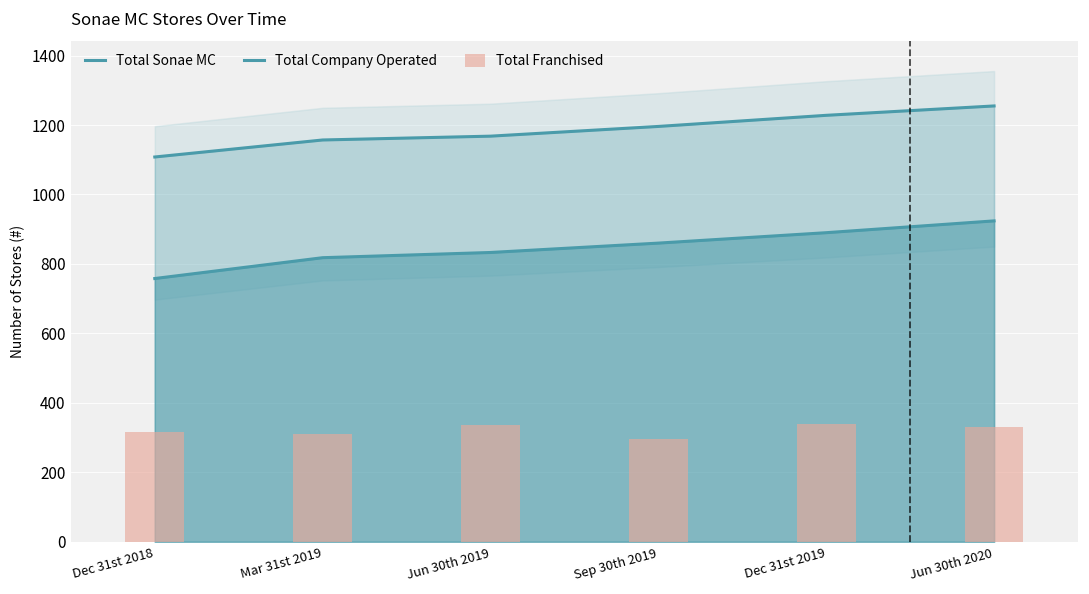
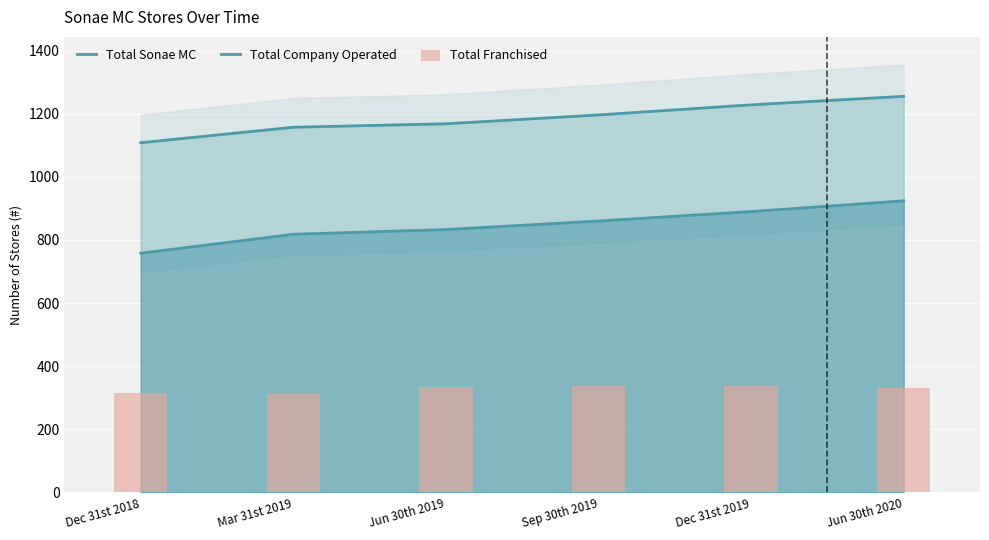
Total Franchised, Sep 30th 2019: 300 -> 340
